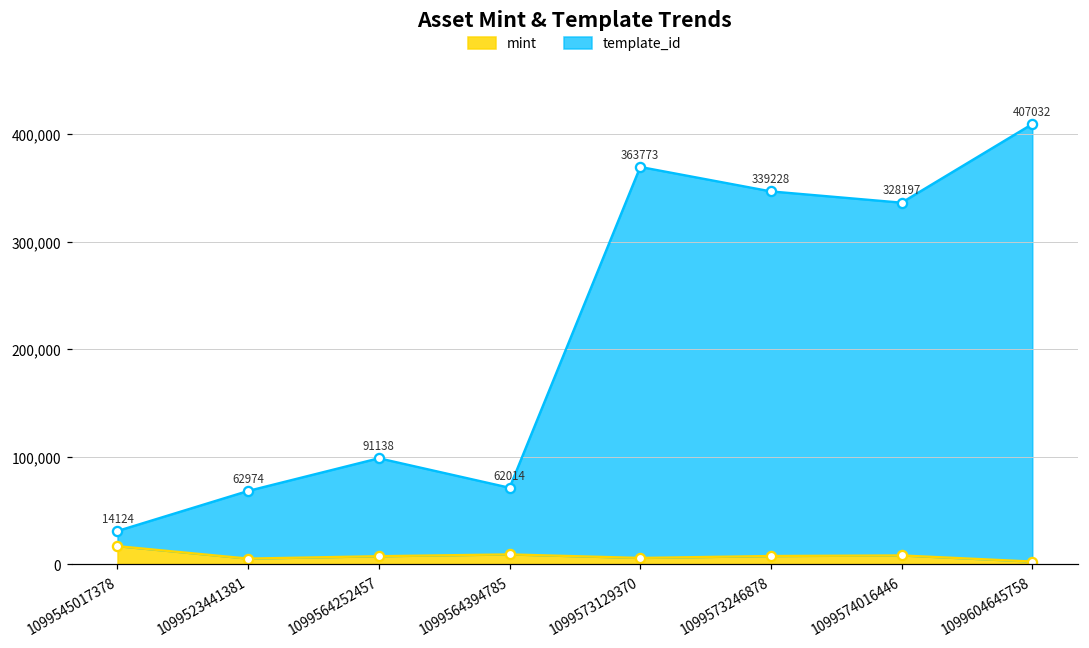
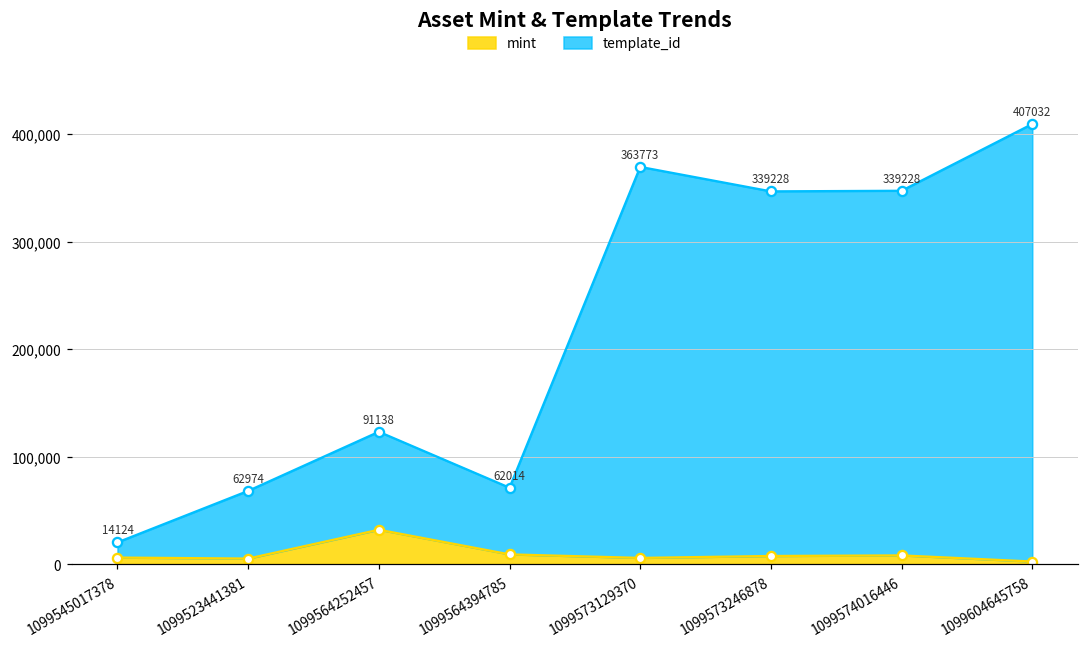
mint, 1099545017378: 20,000 -> 10,000
mint, 1099564252457: 10,000 -> 30,000
template_id, 1099574016446: 328197 -> 339228
